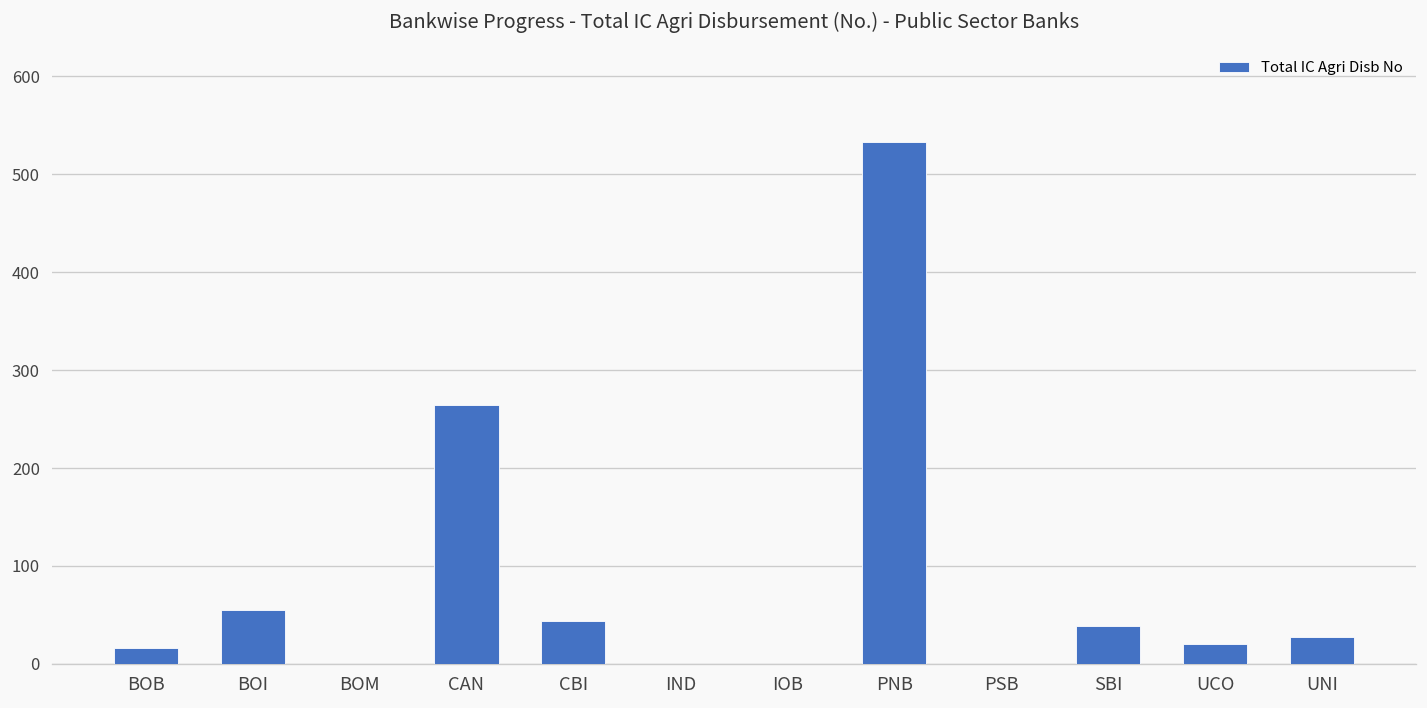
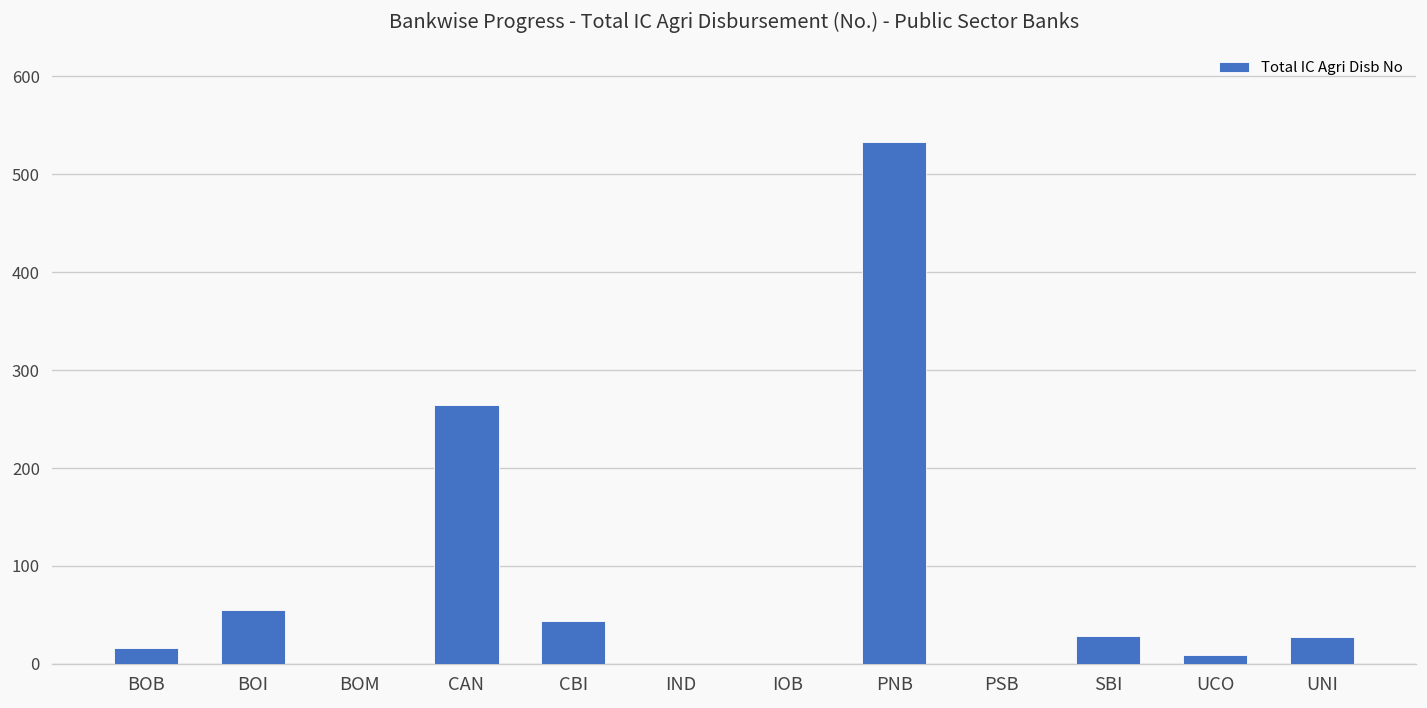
SBI: 40 -> 30
UCO: 20 -> 10
